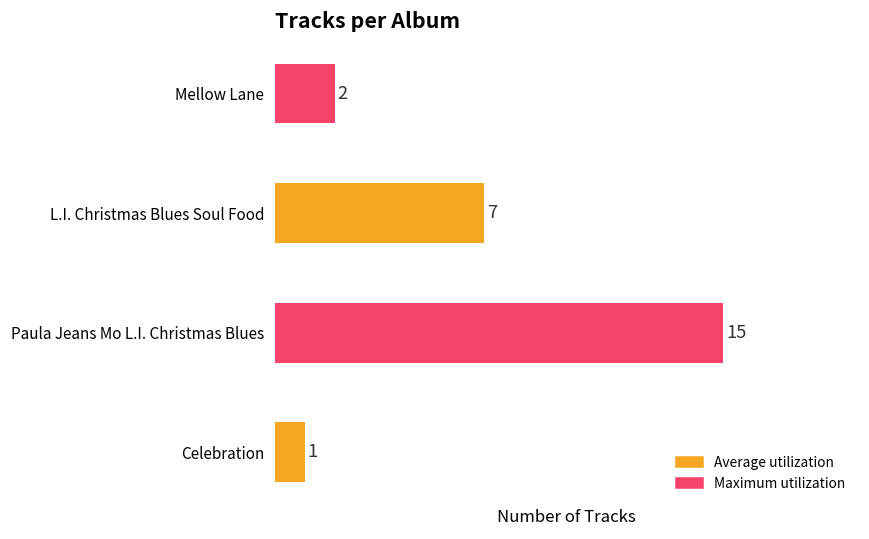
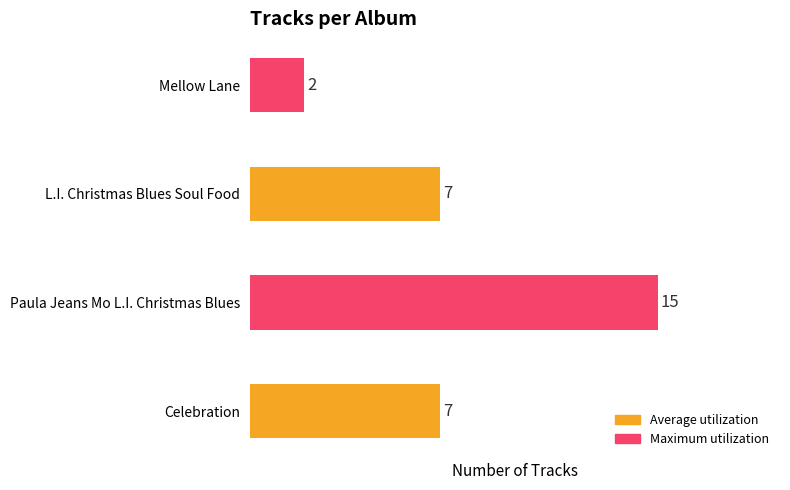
Celebration: 1 -> 7
